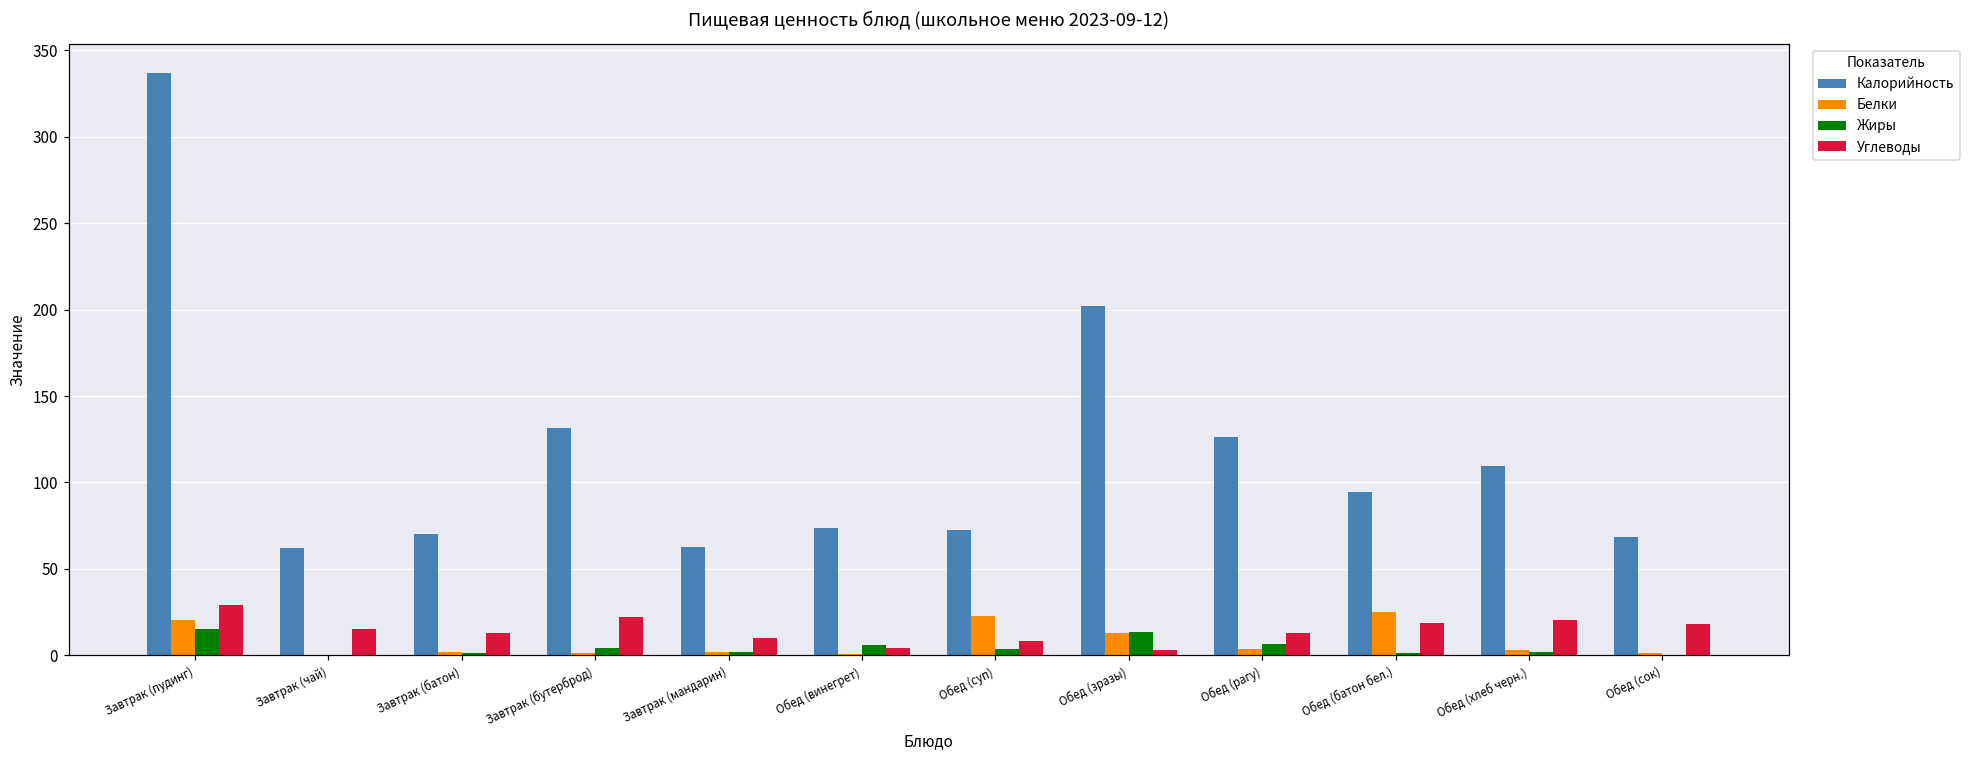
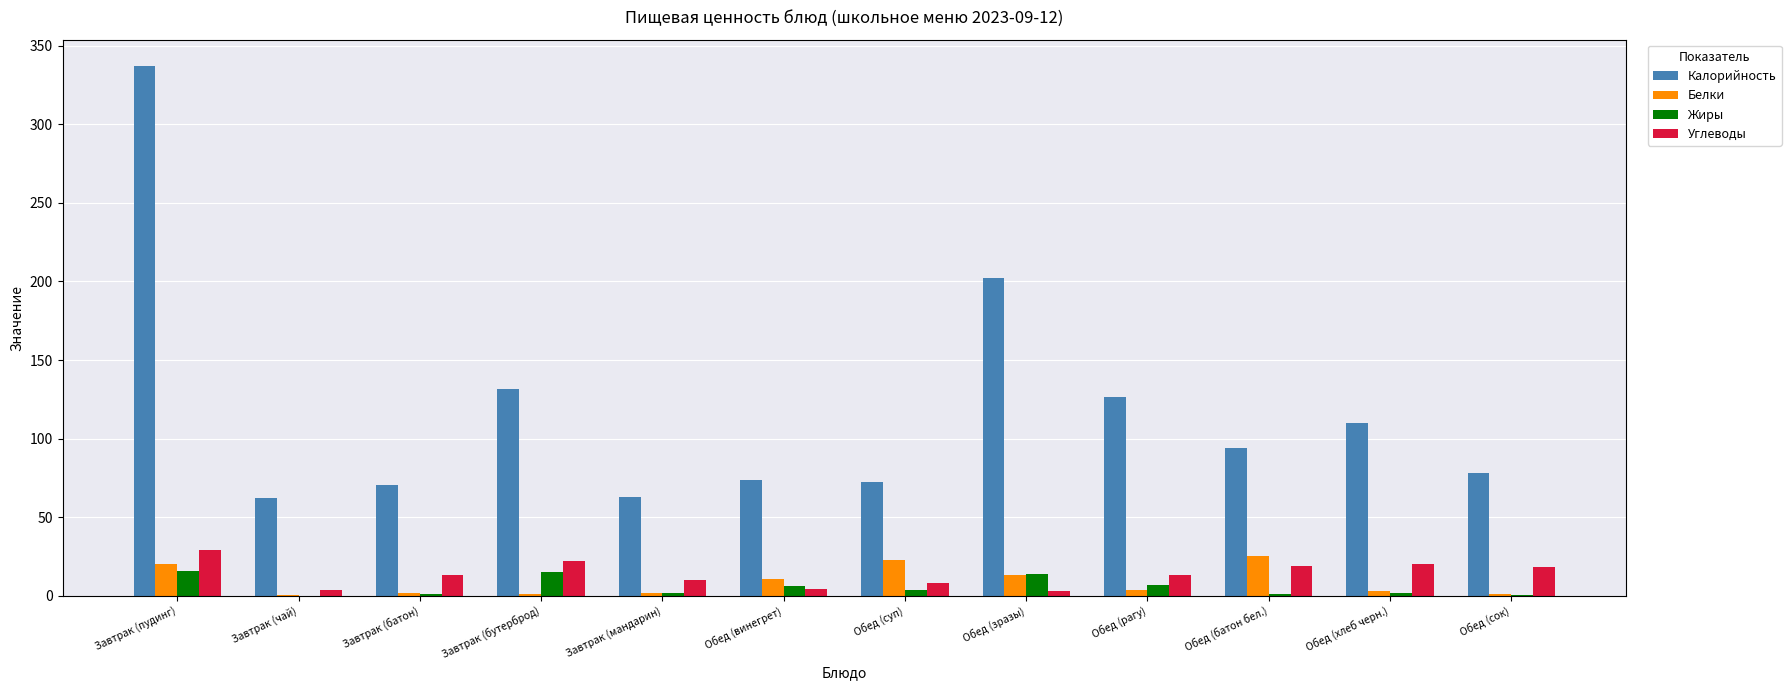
Углеводы, Завтрак (чай): 15 -> 4
Жиры, Завтрак (бутерброд): 4 -> 15
Белки, Обед (винегрет): 1 -> 11
Калорийность, Обед (сок): 69 -> 78
